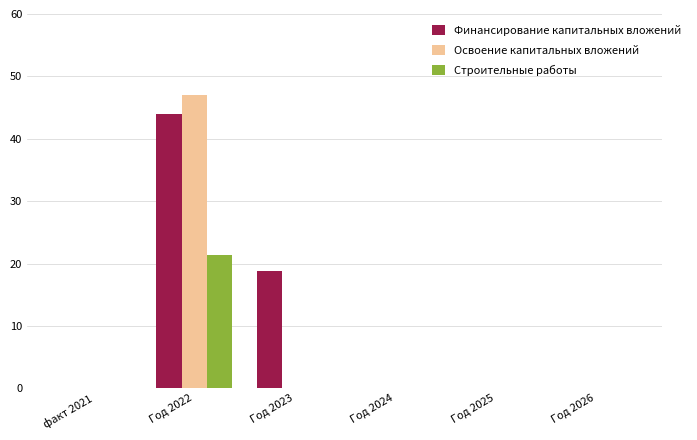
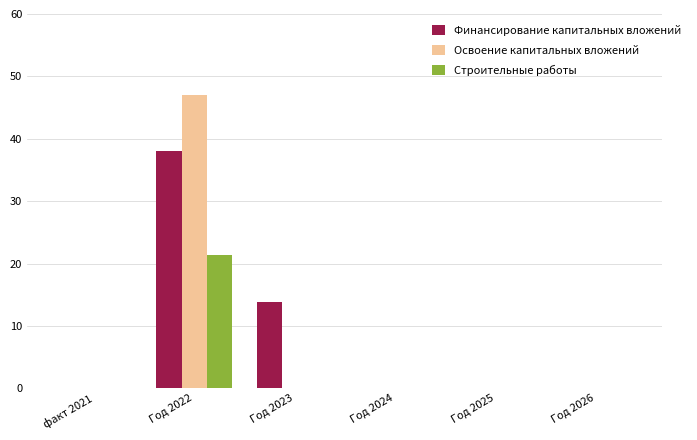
Финансирование капитальных вложений, Год 2022: 44 -> 38
Финансирование капитальных вложений, Год 2023: 19 -> 14
